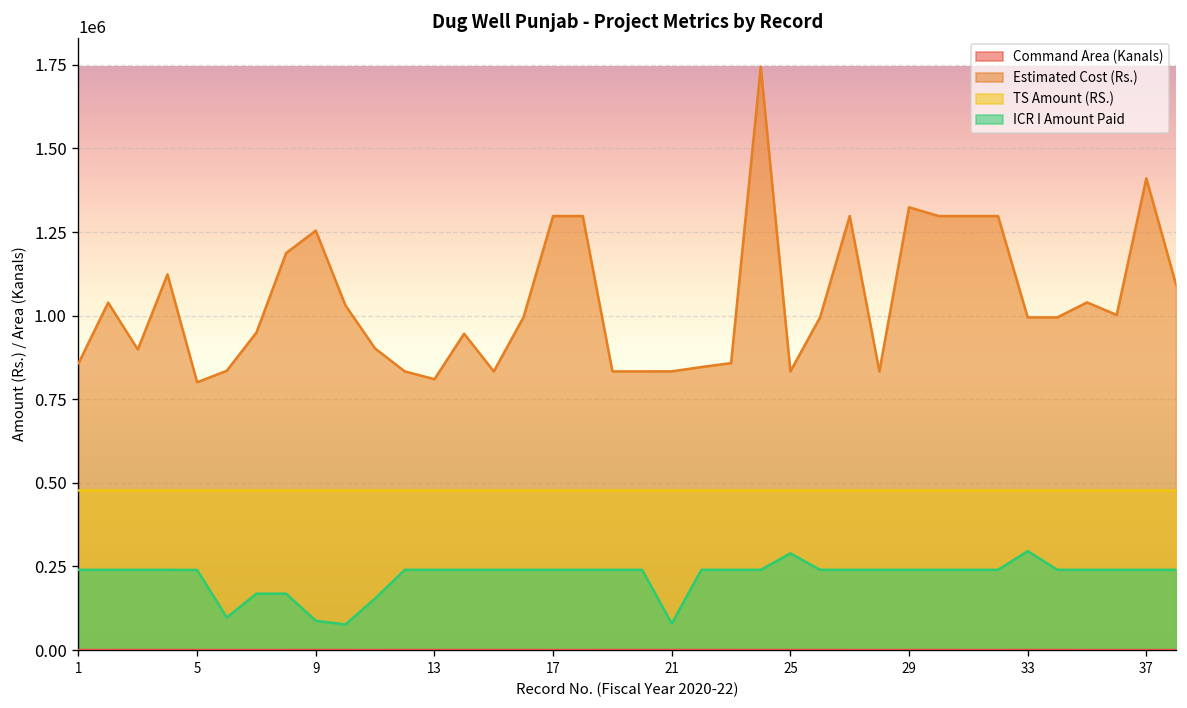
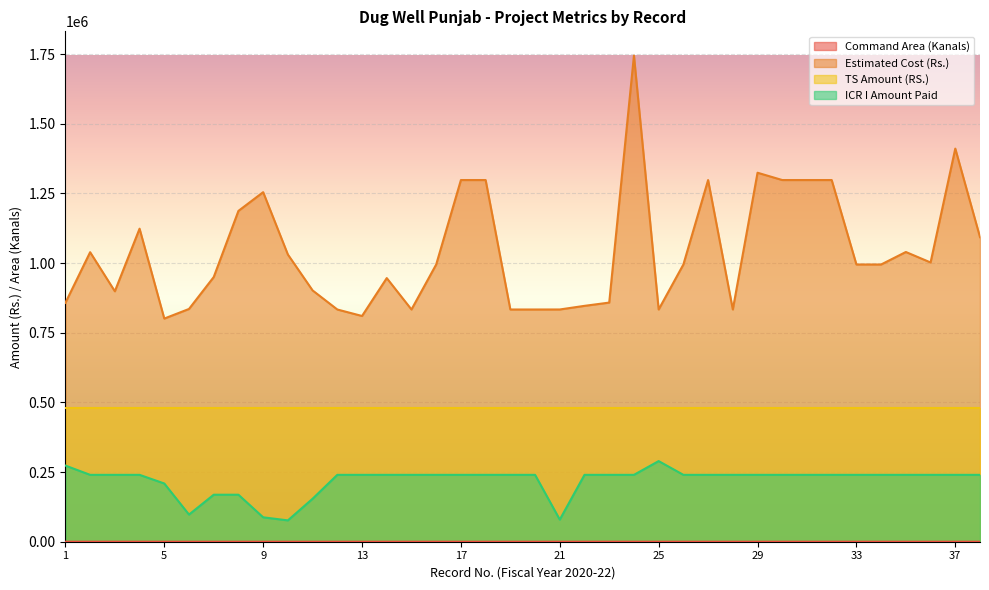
ICR I Amount Paid, 1: 240000 -> 270000
ICR I Amount Paid, 5: 240000 -> 210000
ICR I Amount Paid, 33: 300000 -> 240000
